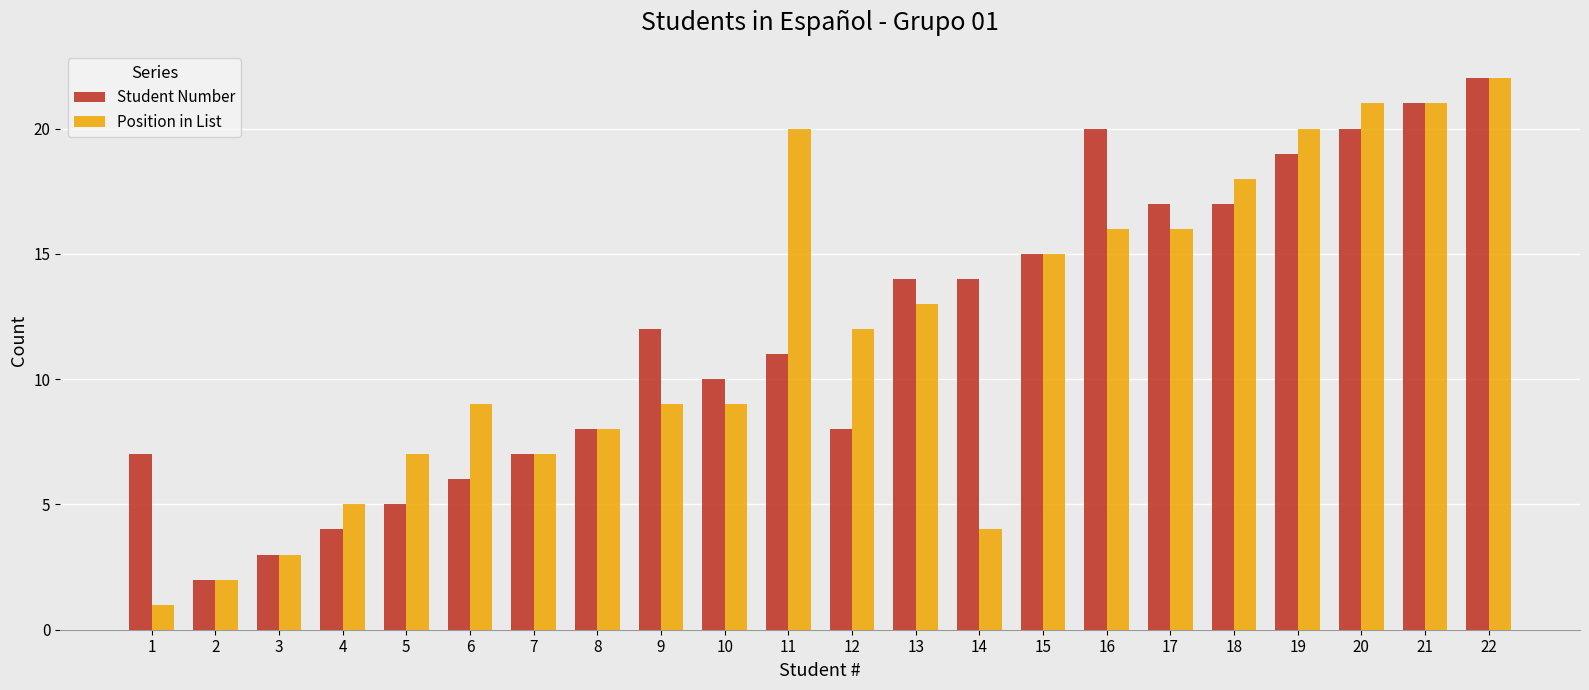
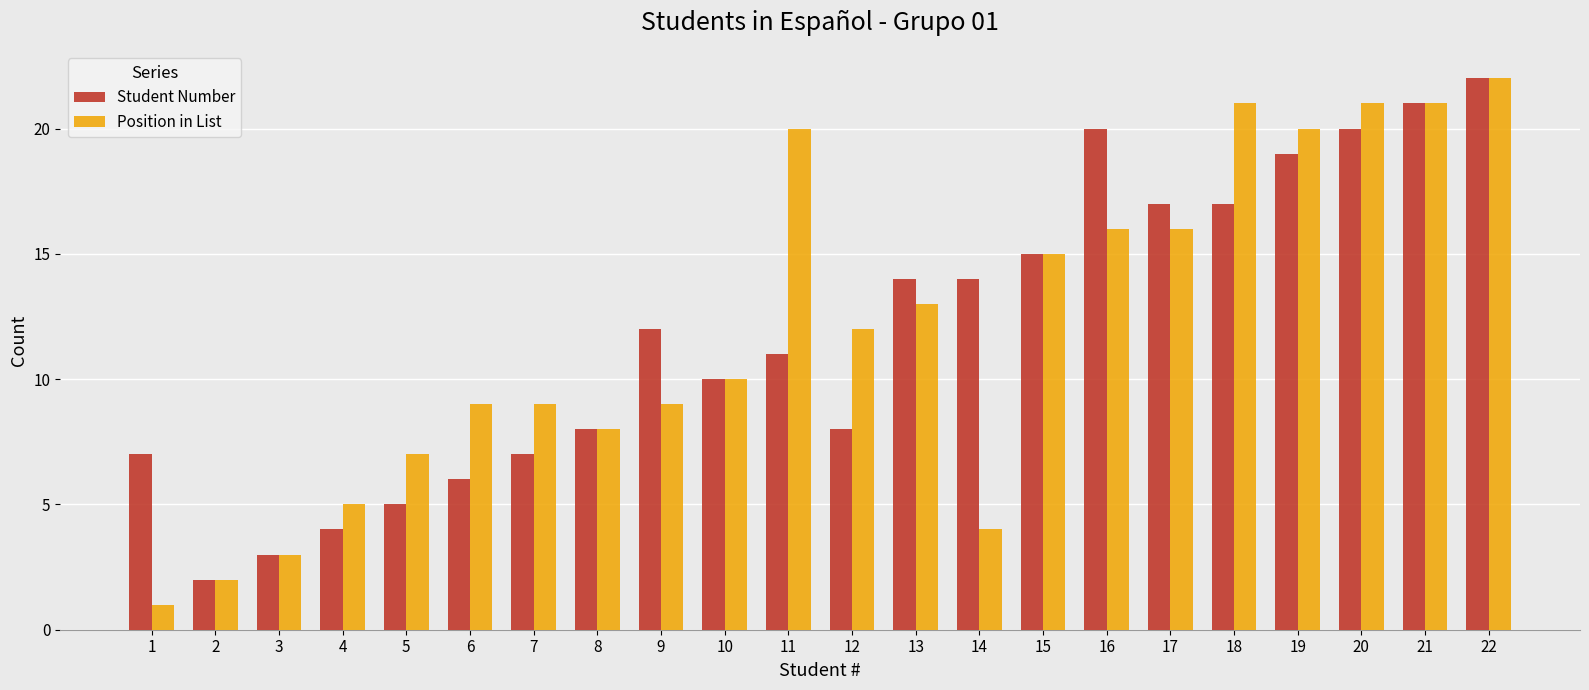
Position in List, 7: 7 -> 9
Position in List, 10: 9 -> 10
Position in List, 18: 18 -> 21
